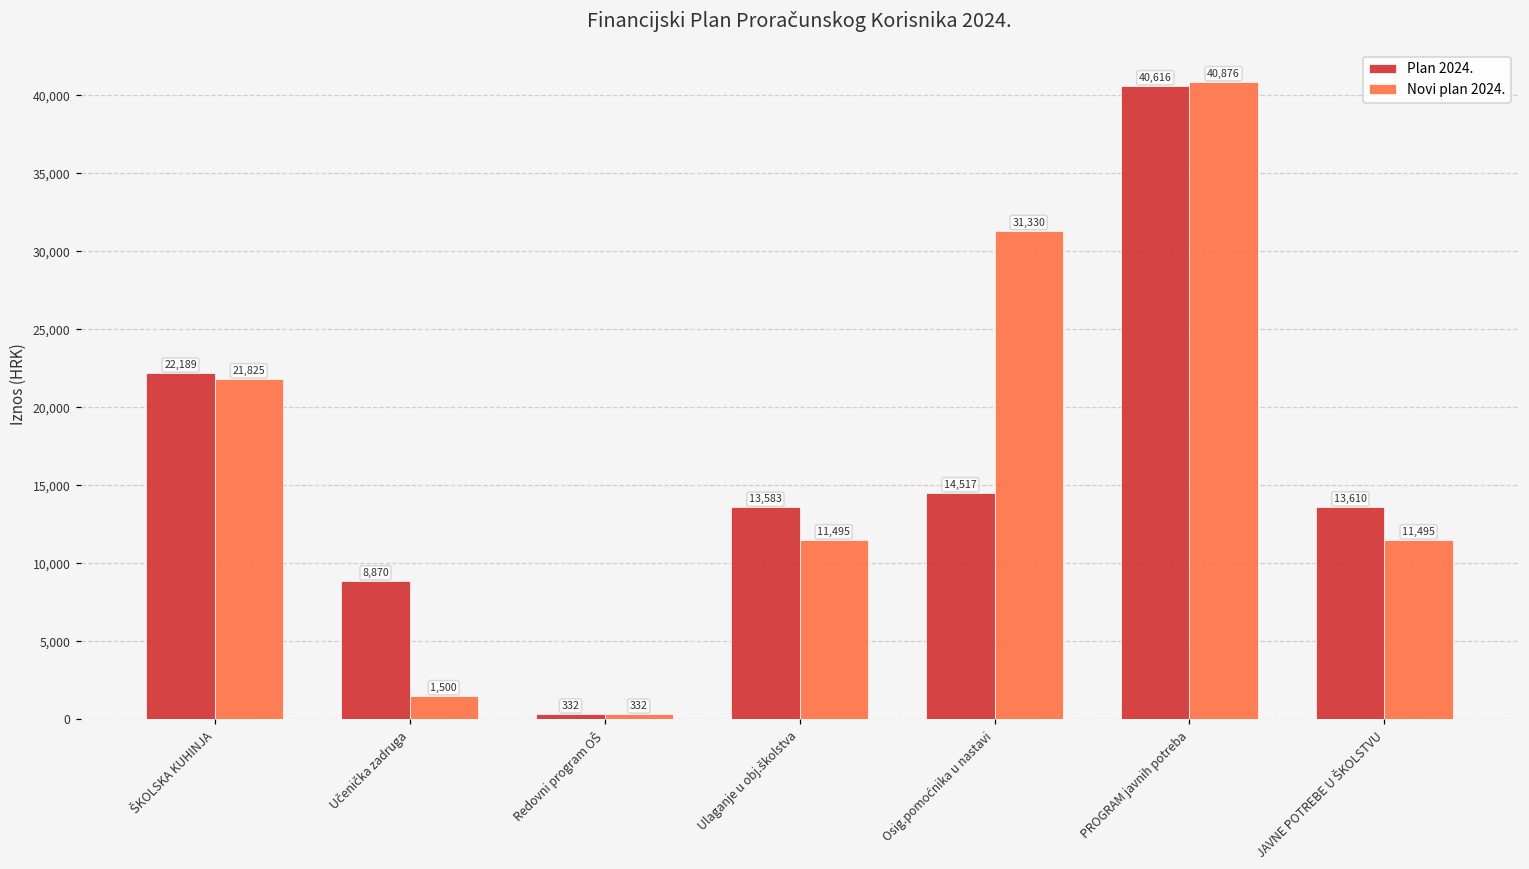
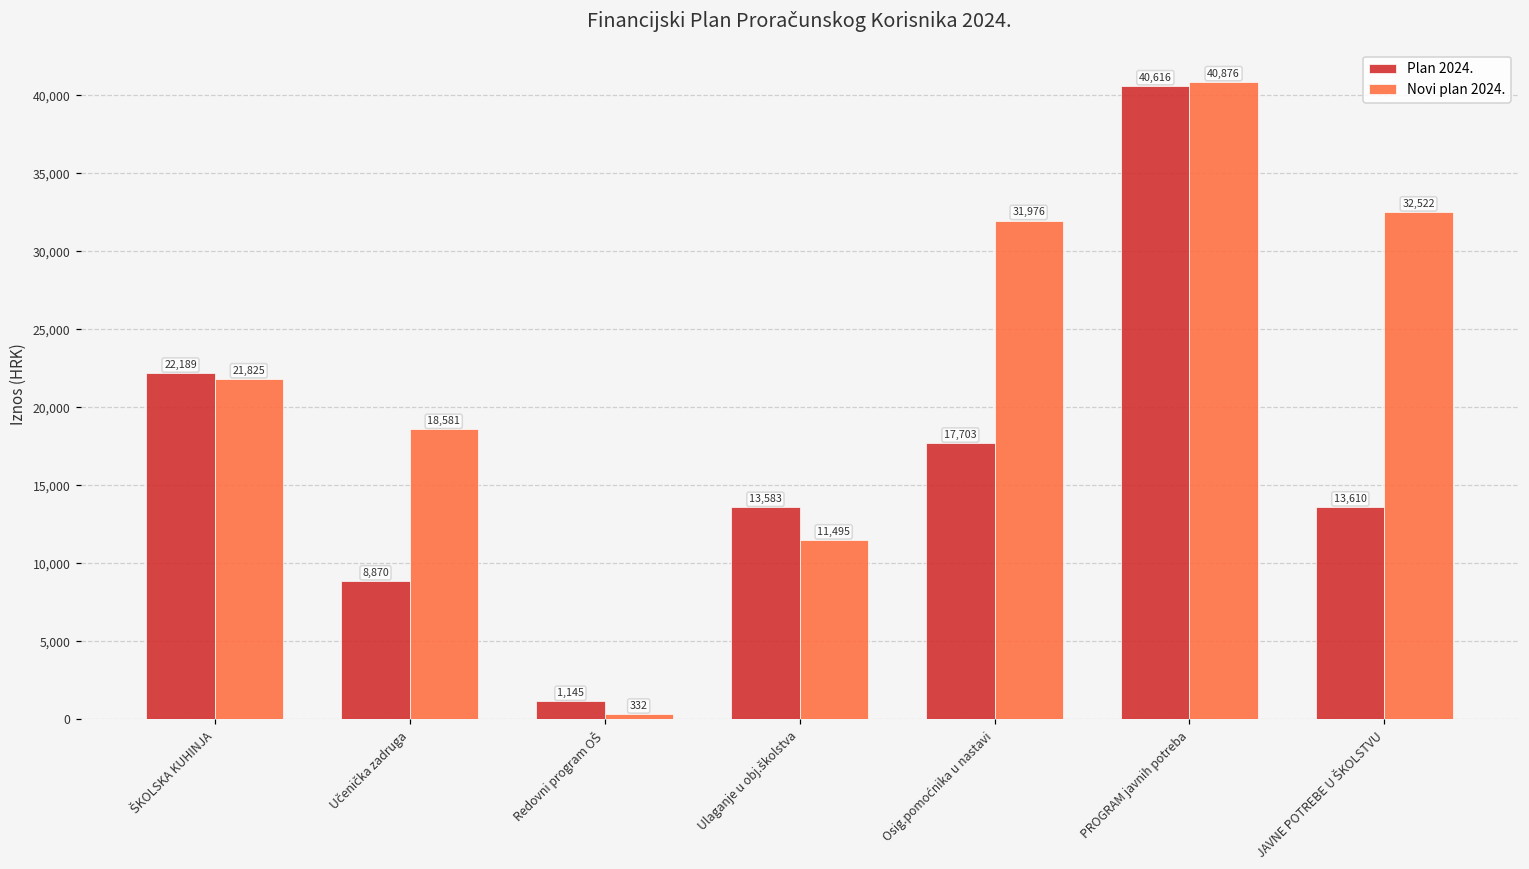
Novi plan 2024., Učenička zadruga: 1,500 -> 18,581
Plan 2024., Redovni program OŠ: 332 -> 1,145
Plan 2024., Osig.pomoćnika u nastavi: 14,517 -> 17,703
Novi plan 2024., Osig.pomoćnika u nastavi: 31,330 -> 31,976
Novi plan 2024., JAVNE POTREBE U ŠKOLSTVU: 11,495 -> 32,522
